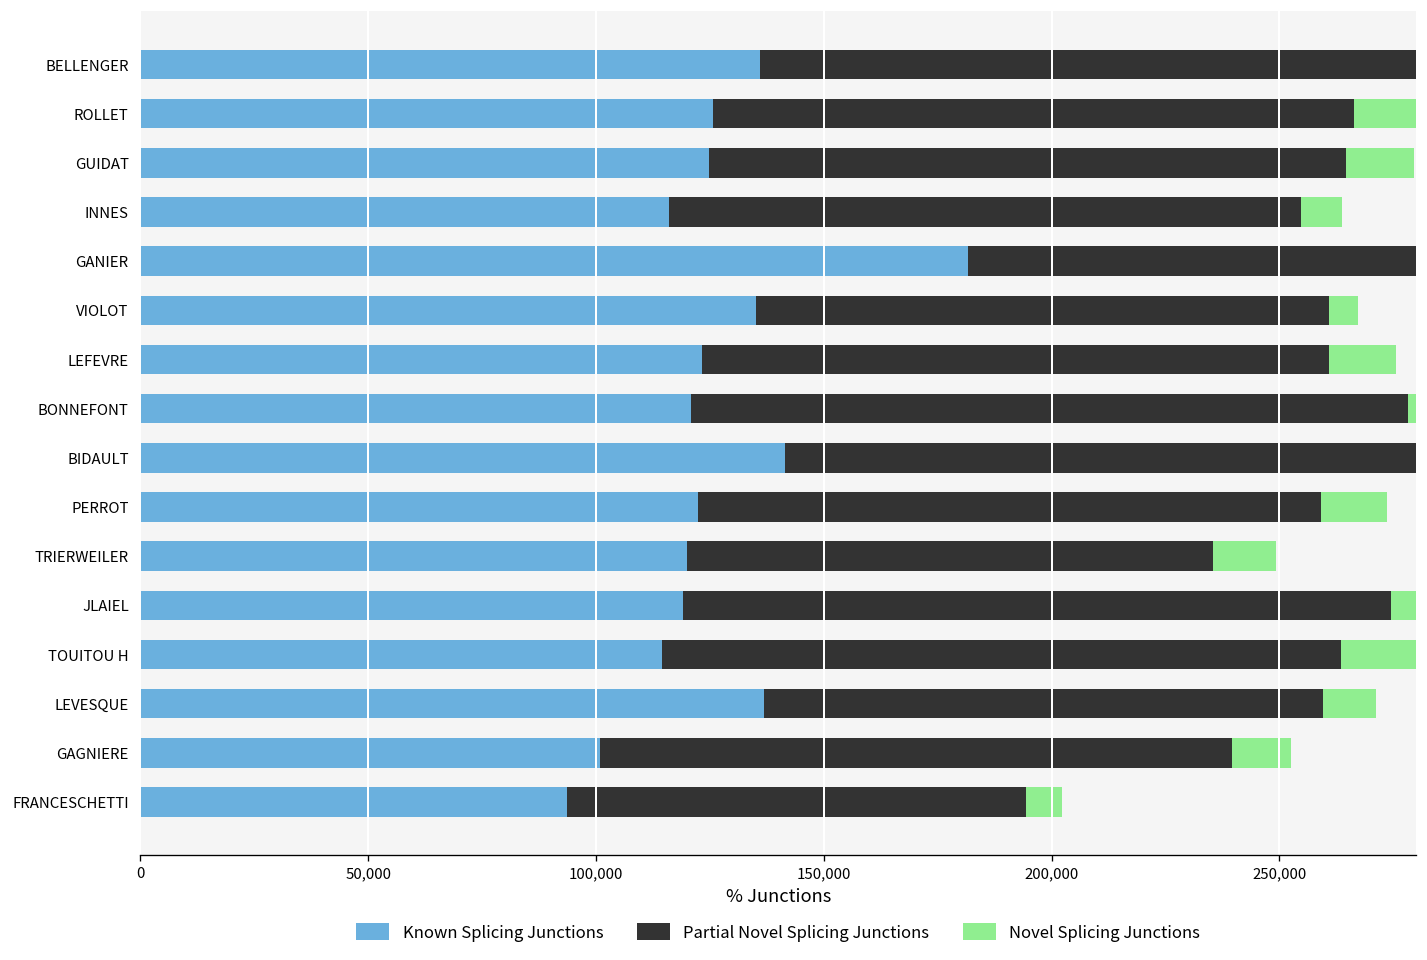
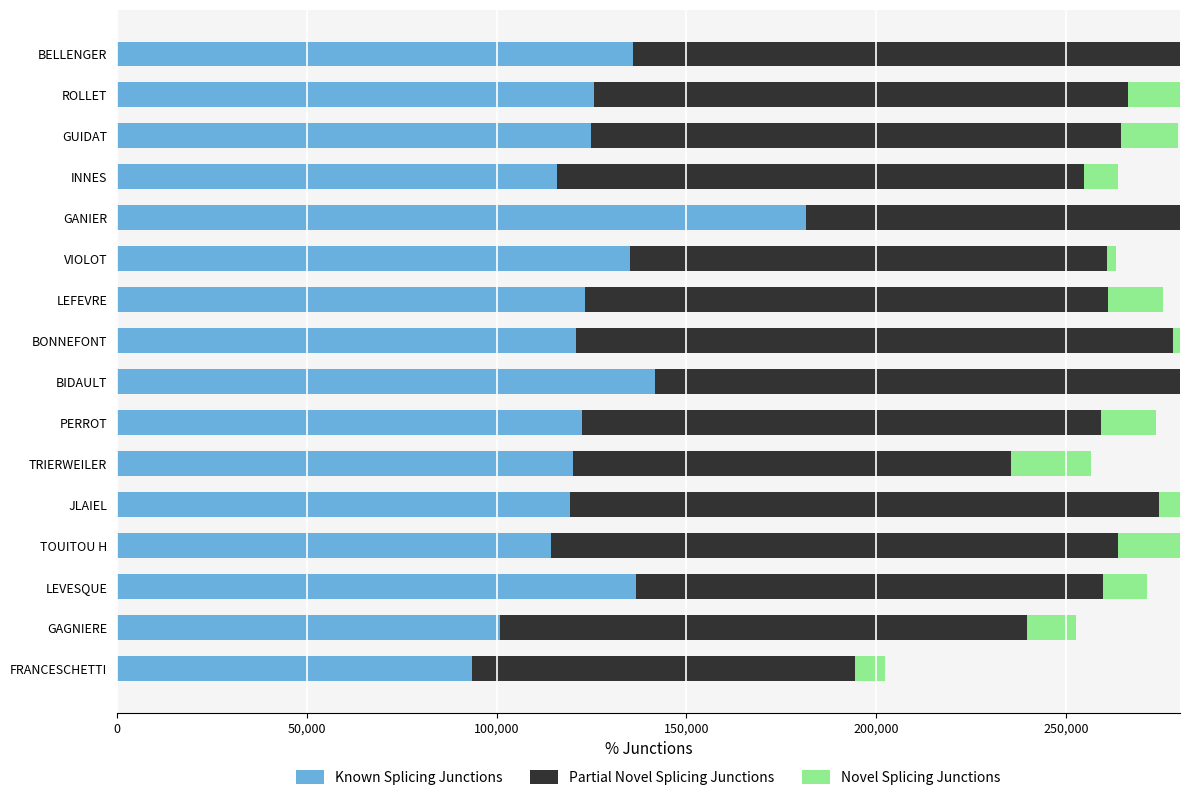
Novel Splicing Junctions, VIOLOT: 6,000 -> 2,000
Novel Splicing Junctions, TRIERWEILER: 14,000 -> 21,000
